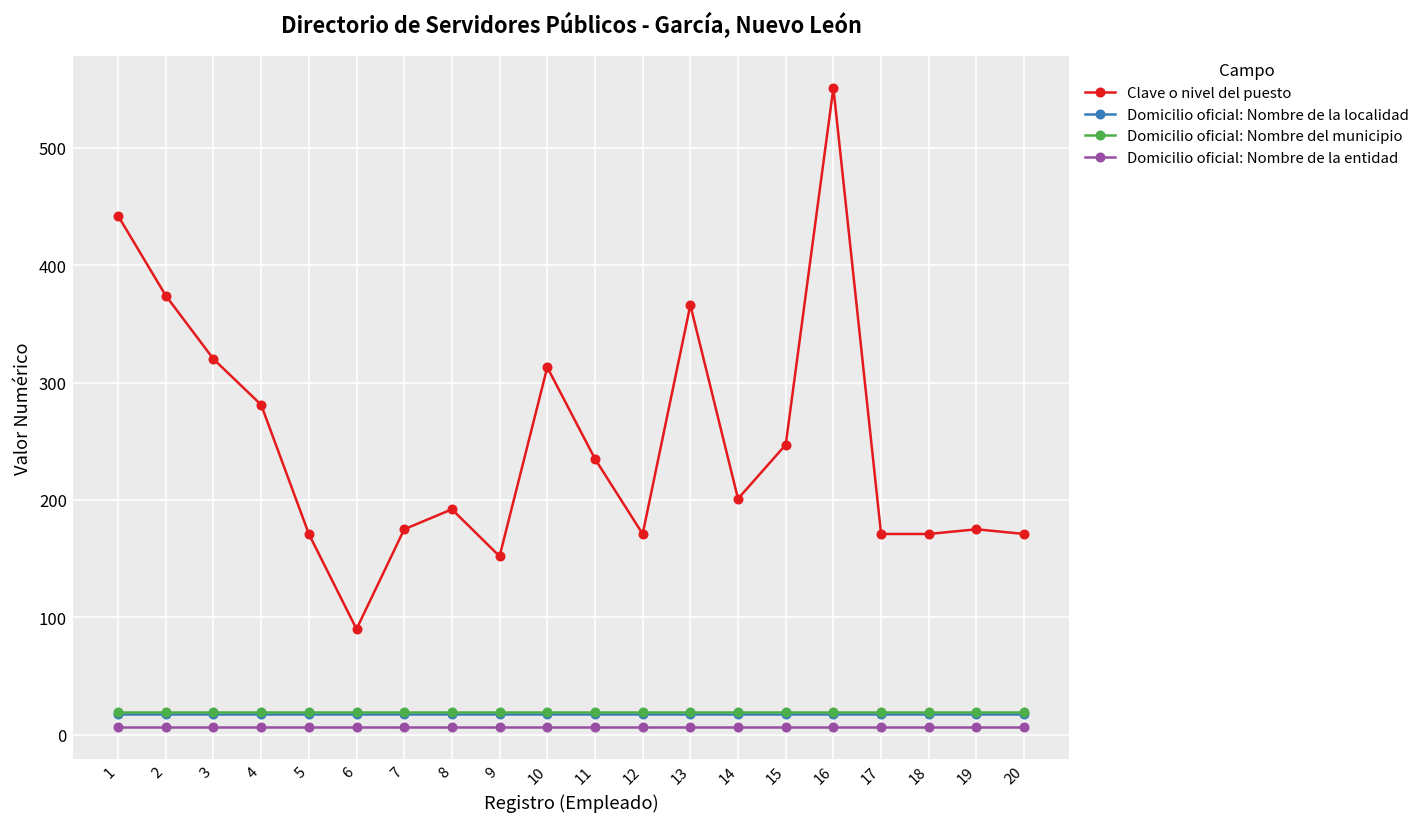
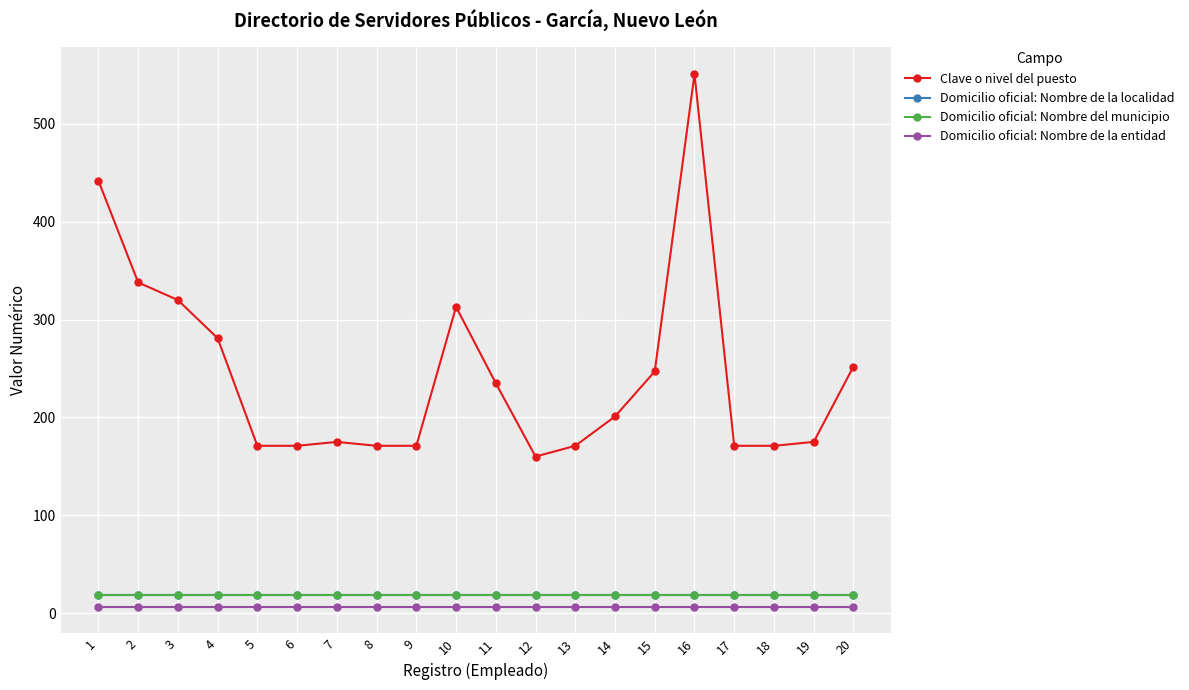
Clave o nivel del puesto, 2: 370 -> 340
Clave o nivel del puesto, 6: 90 -> 170
Clave o nivel del puesto, 8: 190 -> 170
Clave o nivel del puesto, 9: 150 -> 170
Clave o nivel del puesto, 12: 170 -> 160
Clave o nivel del puesto, 13: 370 -> 170
Clave o nivel del puesto, 20: 170 -> 250
